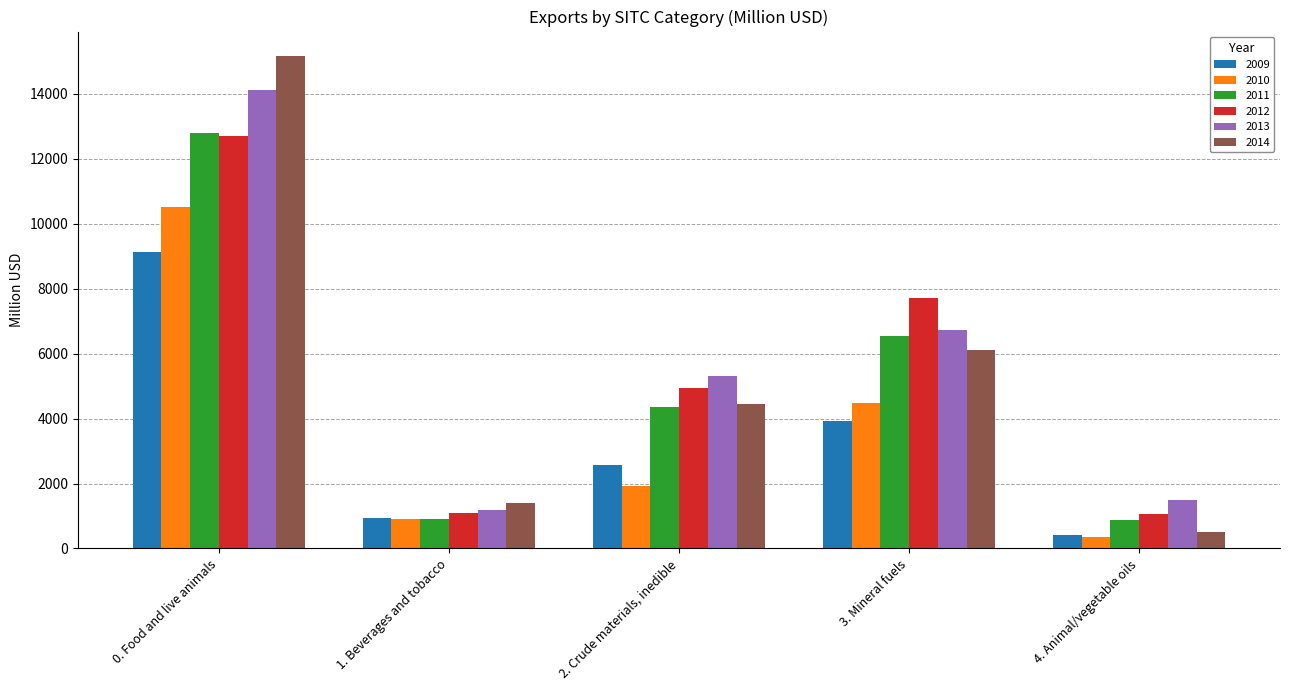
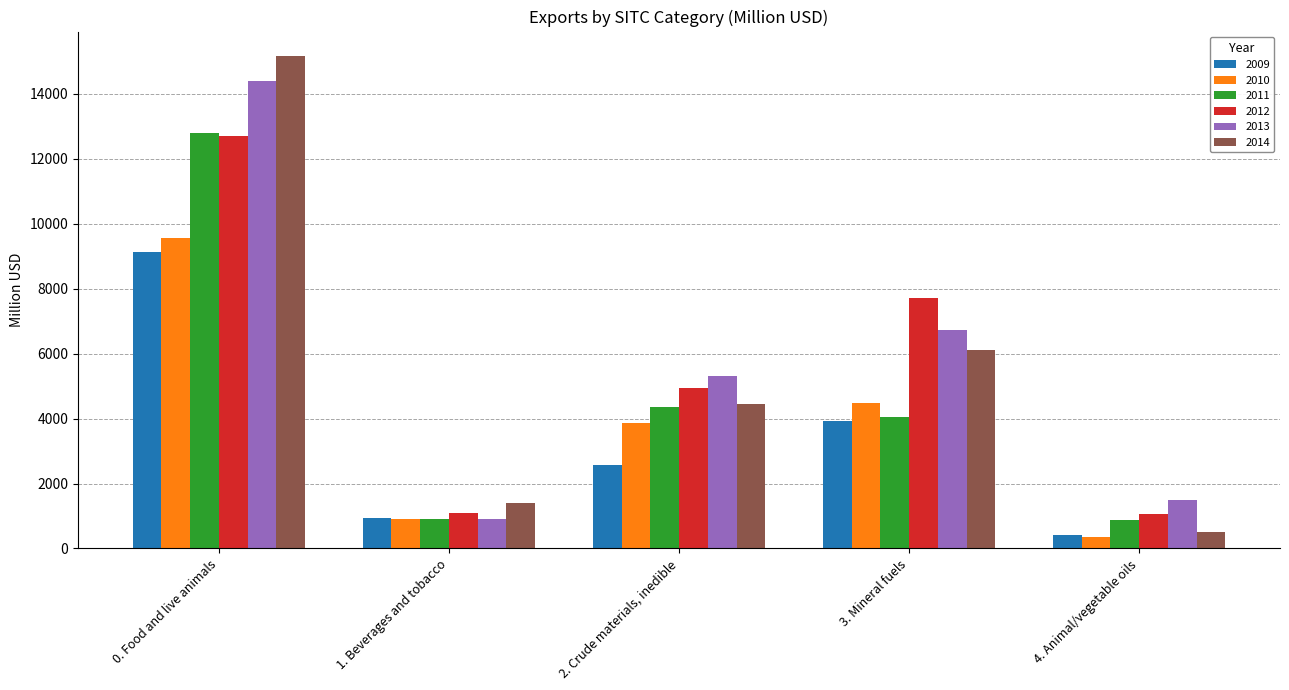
2010, 0. Food and live animals: 10500 -> 9600
2013, 0. Food and live animals: 14100 -> 14400
2013, 1. Beverages and tobacco: 1200 -> 900
2010, 2. Crude materials, inedible: 1900 -> 3900
2011, 3. Mineral fuels: 6500 -> 4100
